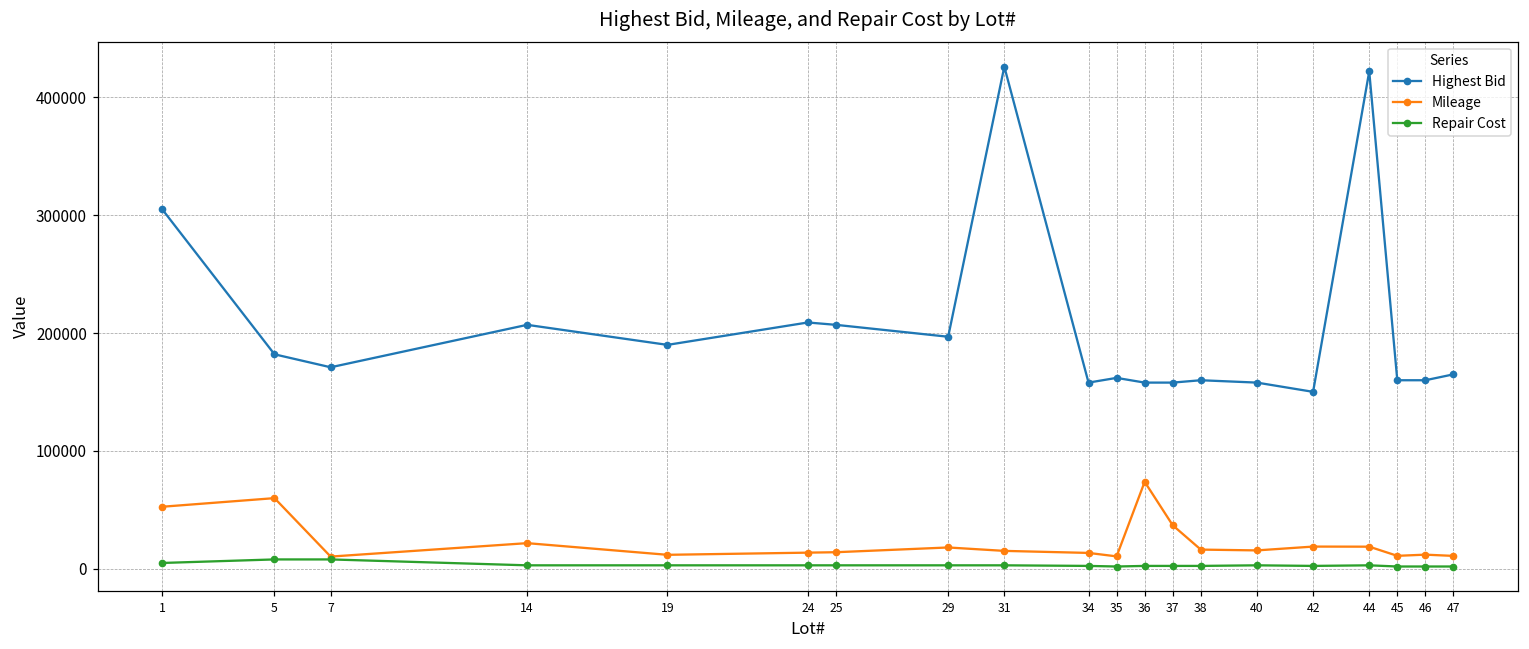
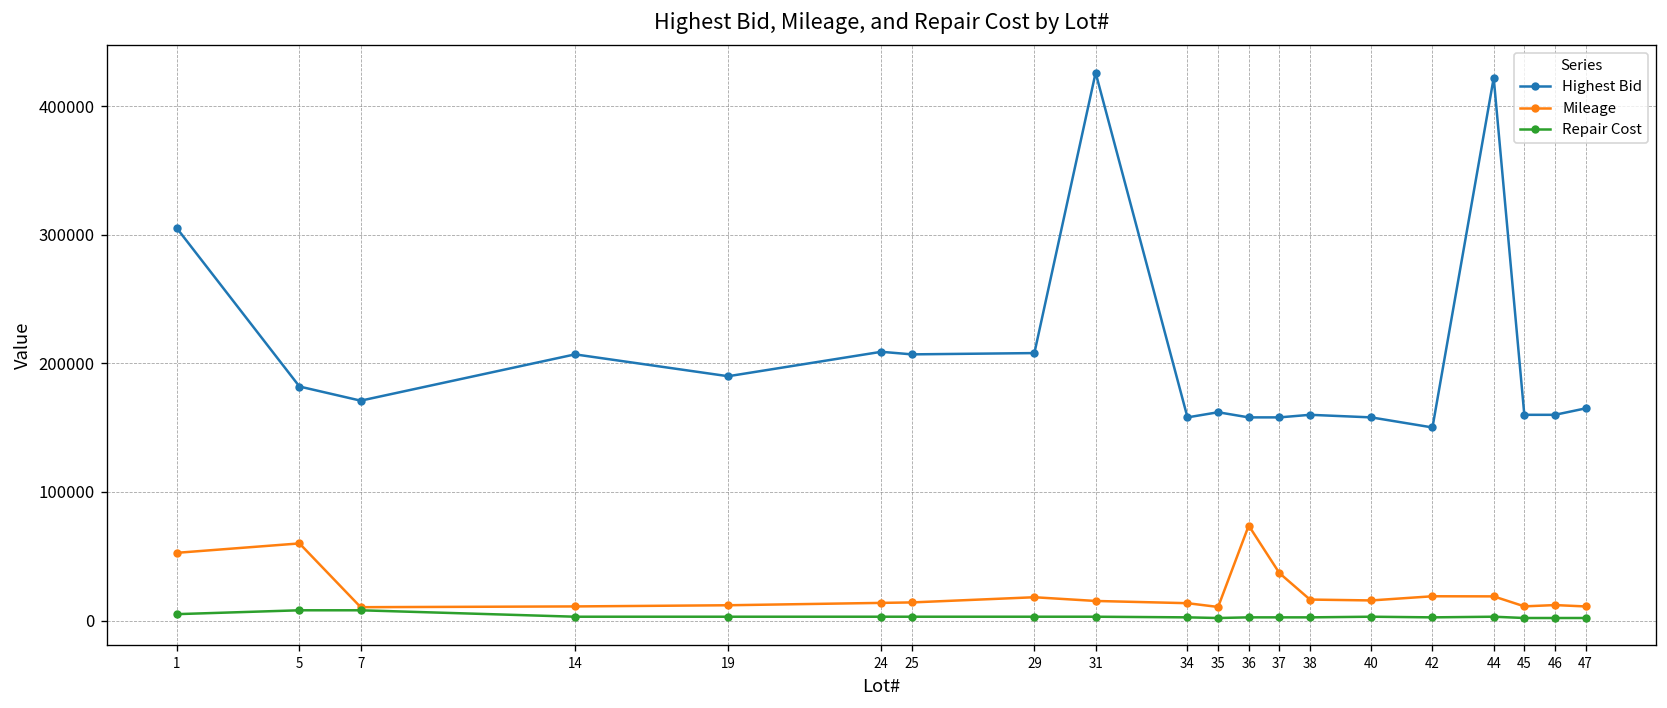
Mileage, 14: 22000 -> 11000
Highest Bid, 29: 197000 -> 208000
